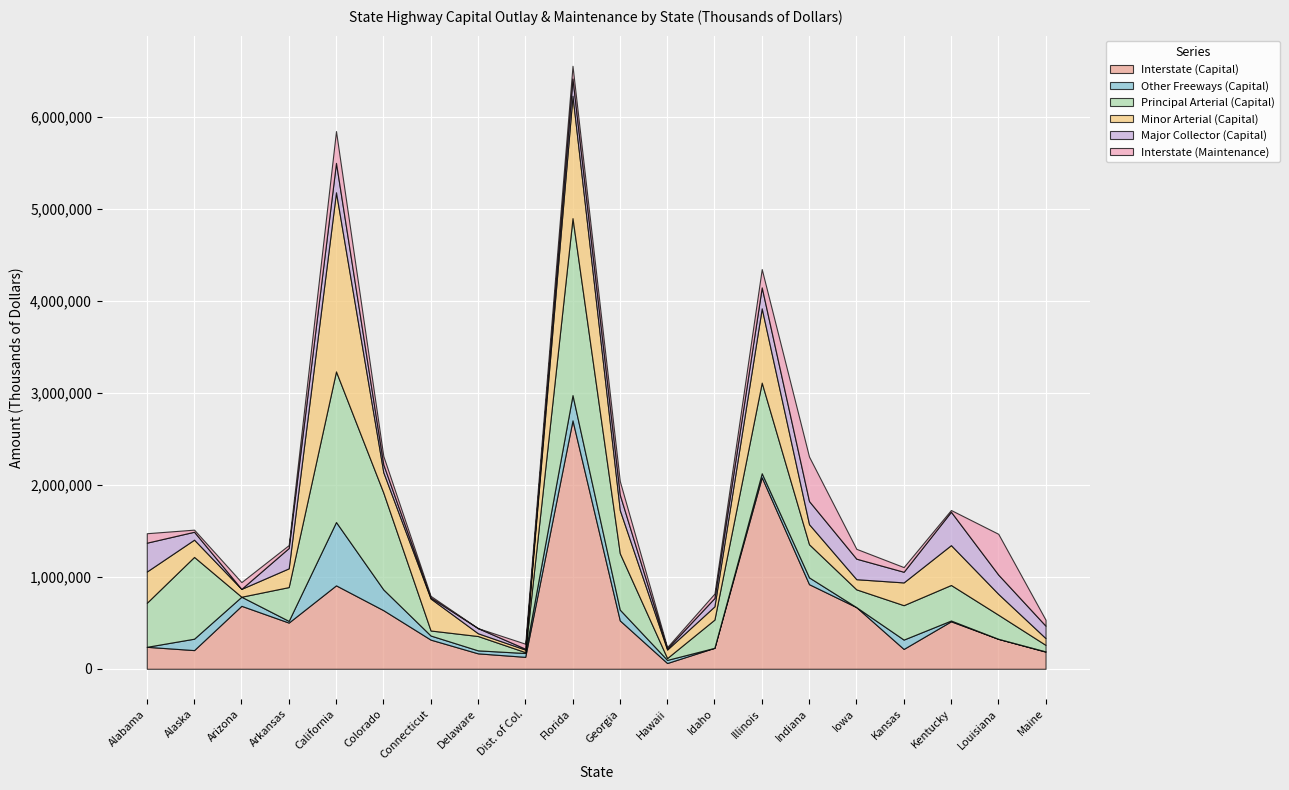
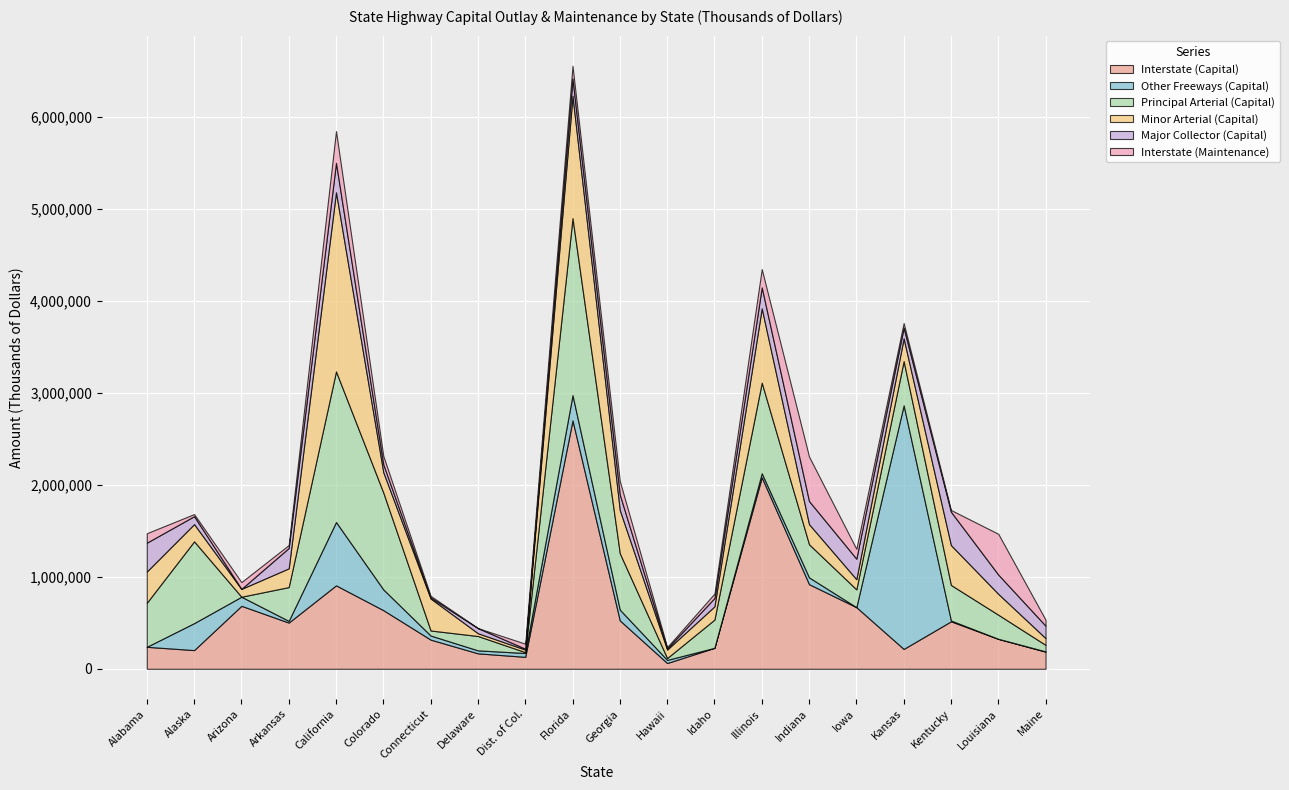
Other Freeways (Capital), Alaska: 100,000 -> 300,000
Other Freeways (Capital), Kansas: 100,000 -> 2,700,000
Principal Arterial (Capital), Kansas: 400,000 -> 500,000
